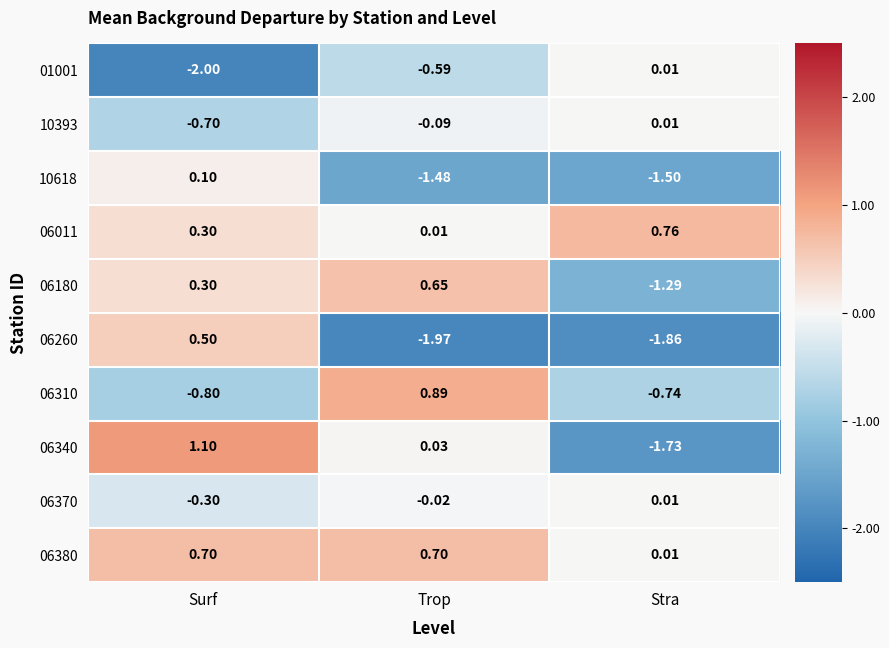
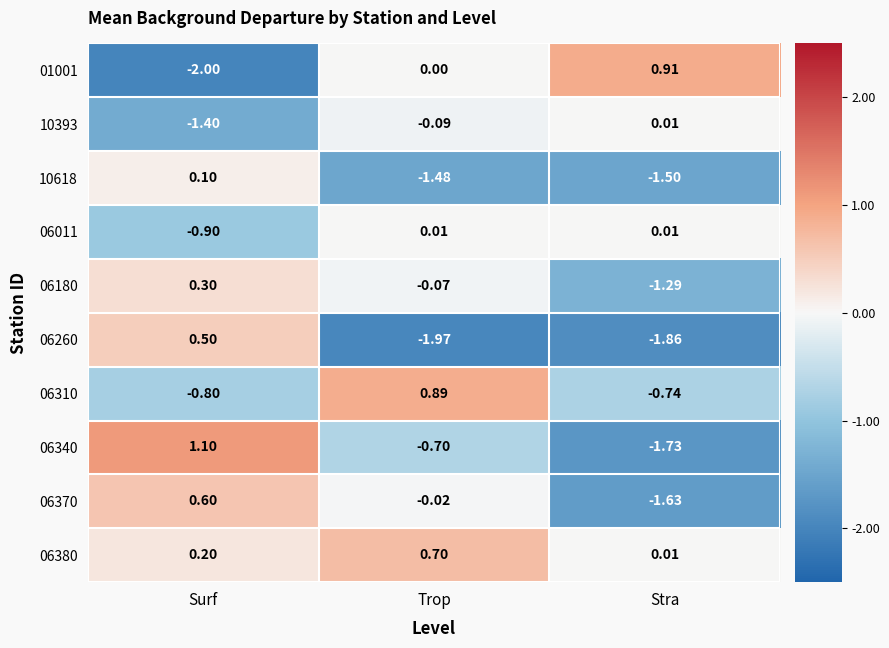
01001, Trop: -0.59 -> 0.00
01001, Stra: 0.01 -> 0.91
10393, Surf: -0.70 -> -1.40
06011, Surf: 0.30 -> -0.90
06011, Stra: 0.76 -> 0.01
06180, Trop: 0.65 -> -0.07
06340, Trop: 0.03 -> -0.70
06370, Surf: -0.30 -> 0.60
06370, Stra: 0.01 -> -1.63
06380, Surf: 0.70 -> 0.20
